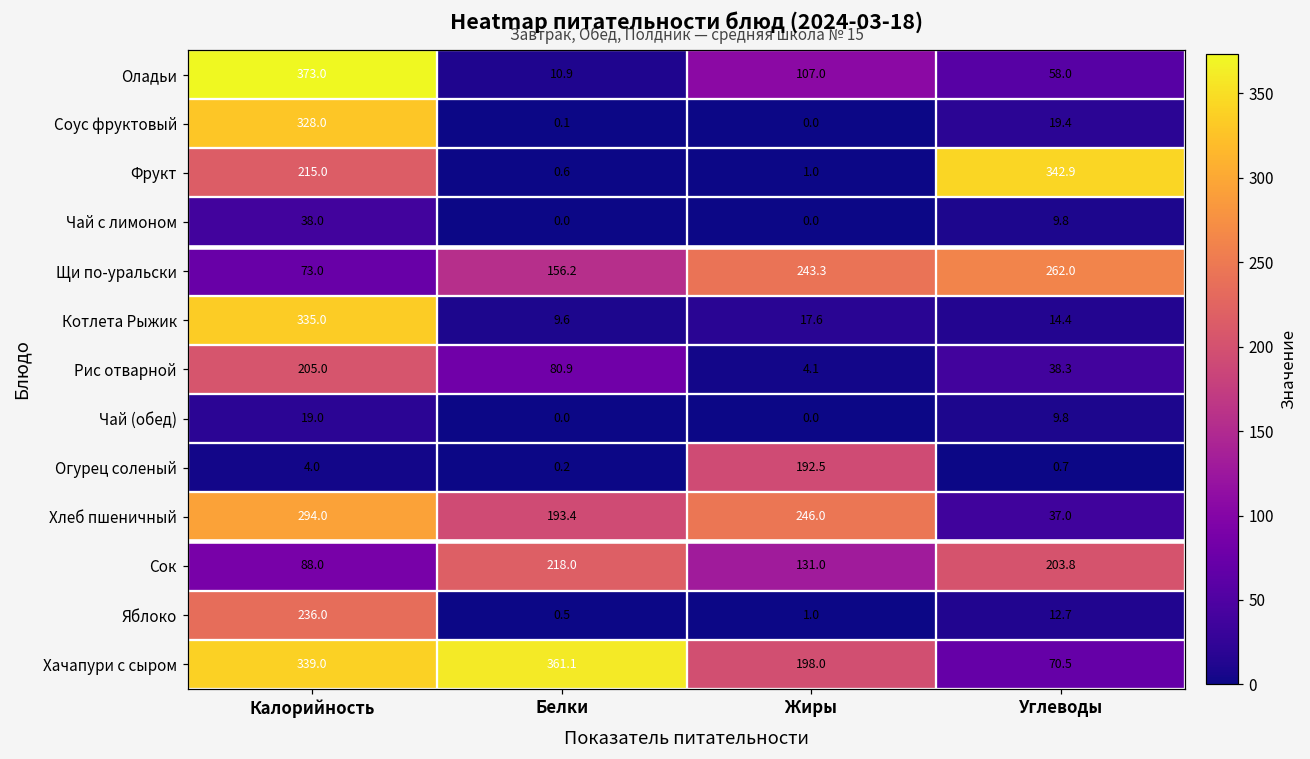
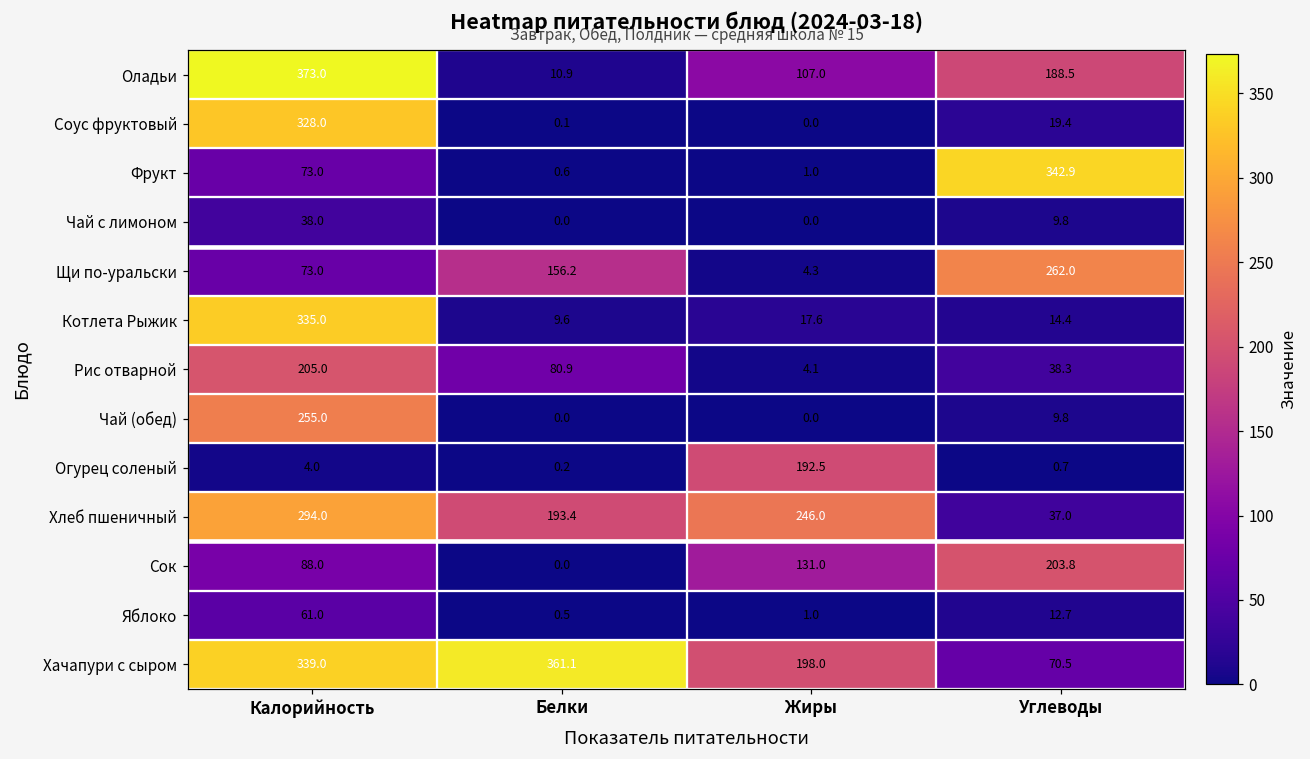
Оладьи, Углеводы: 58.0 -> 188.5
Фрукт, Калорийность: 215.0 -> 73.0
Щи по-уральски, Жиры: 243.3 -> 4.3
Чай (обед), Калорийность: 19.0 -> 255.0
Сок, Белки: 218.0 -> 0.0
Яблоко, Калорийность: 236.0 -> 61.0
